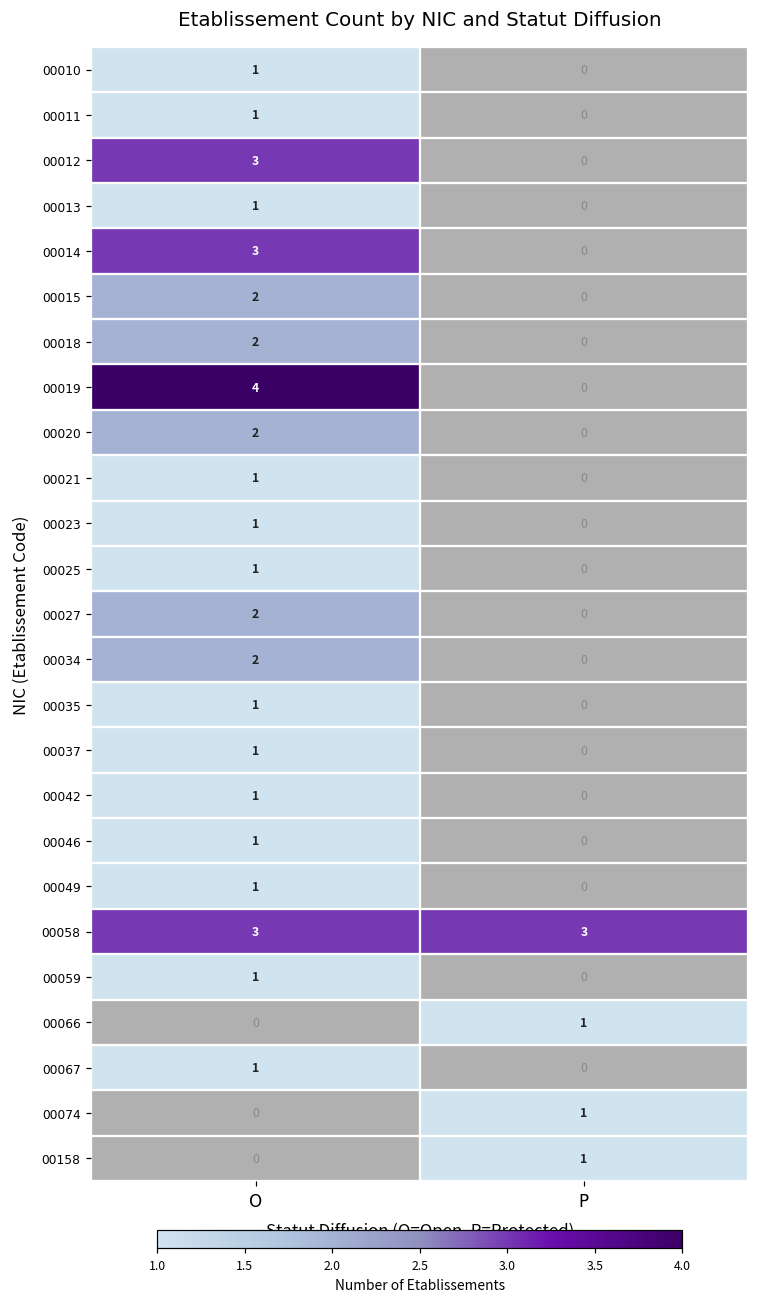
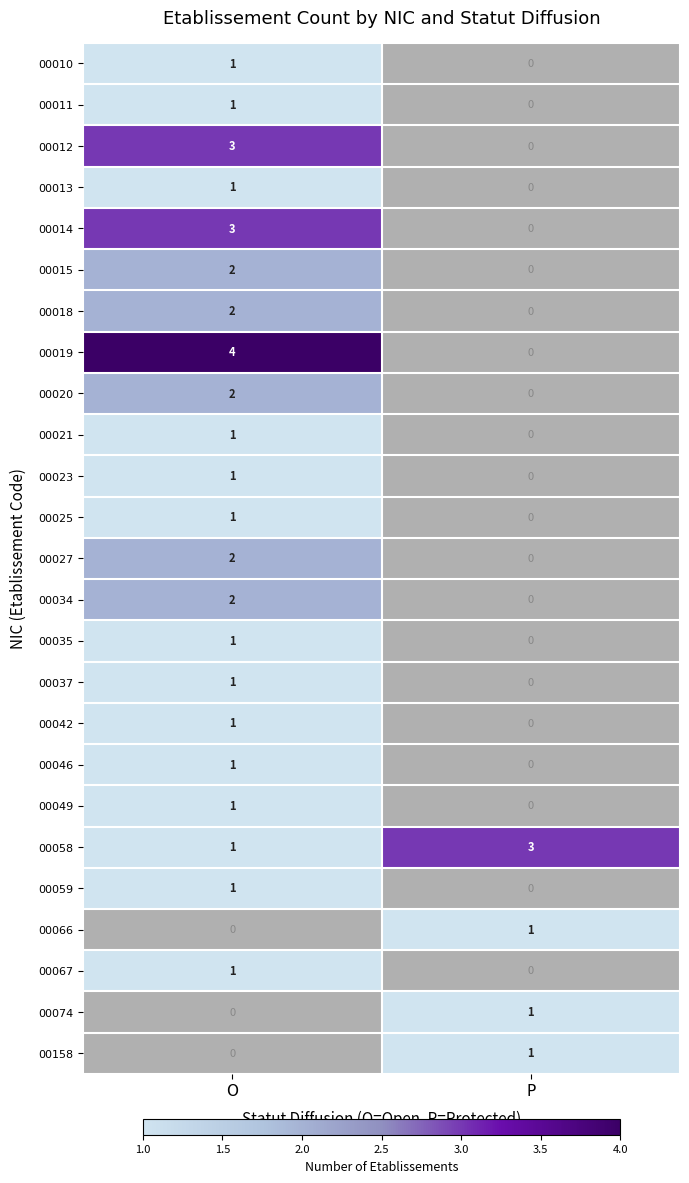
00058, O: 3 -> 1
